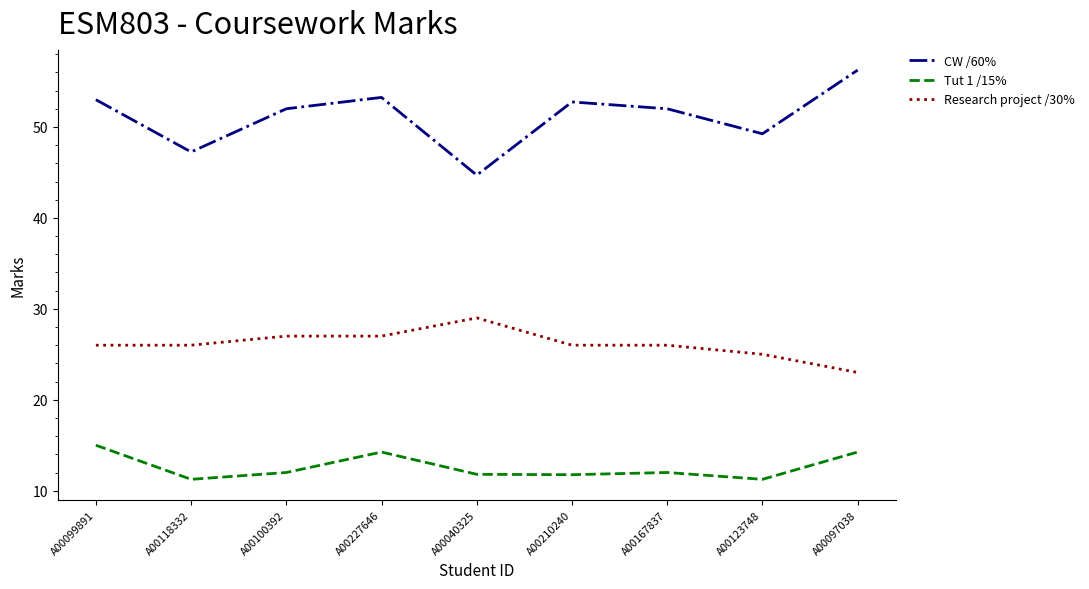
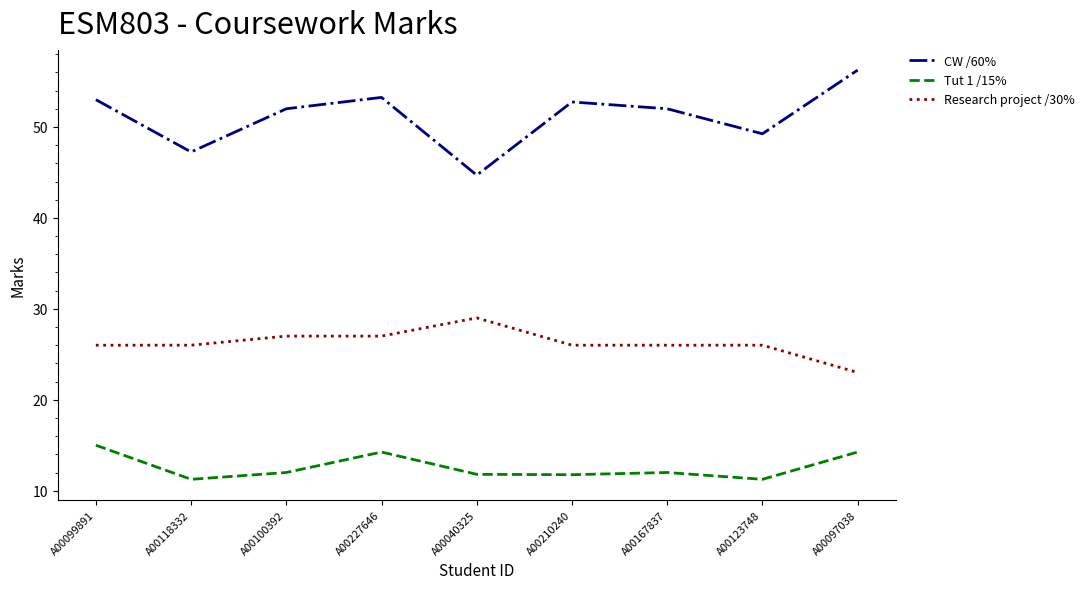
Research project /30%, A00123748: 25 -> 26
